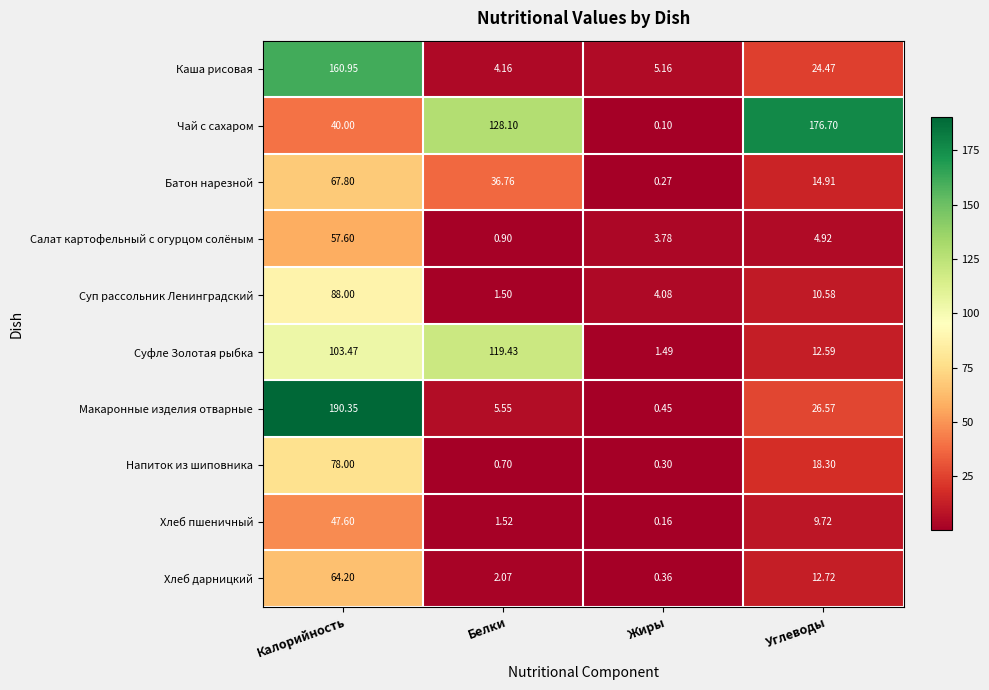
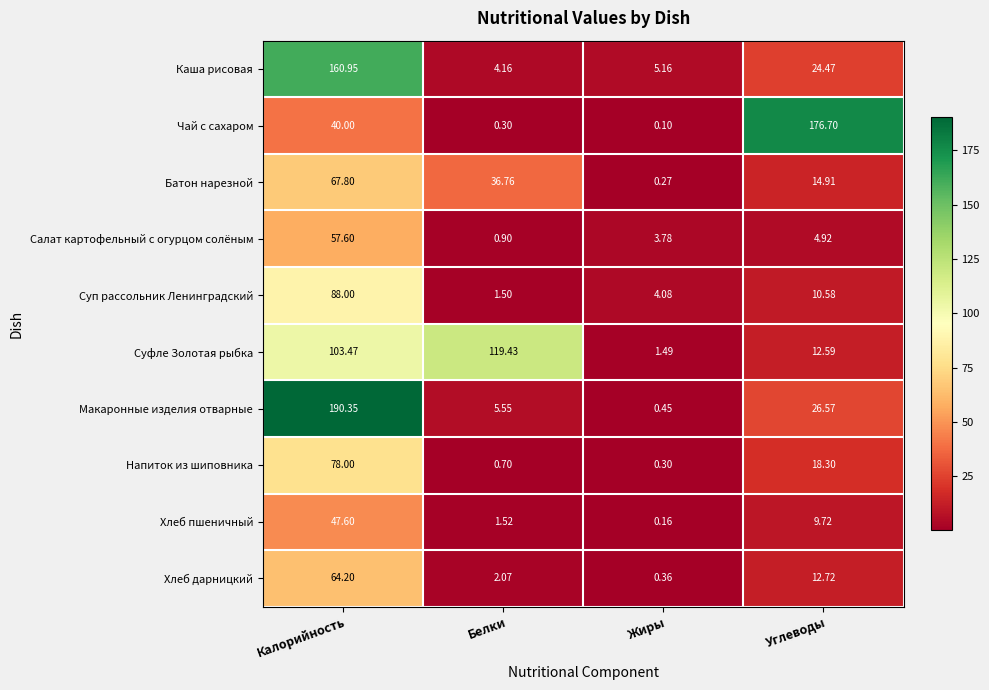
Чай с сахаром, Белки: 128.10 -> 0.30
